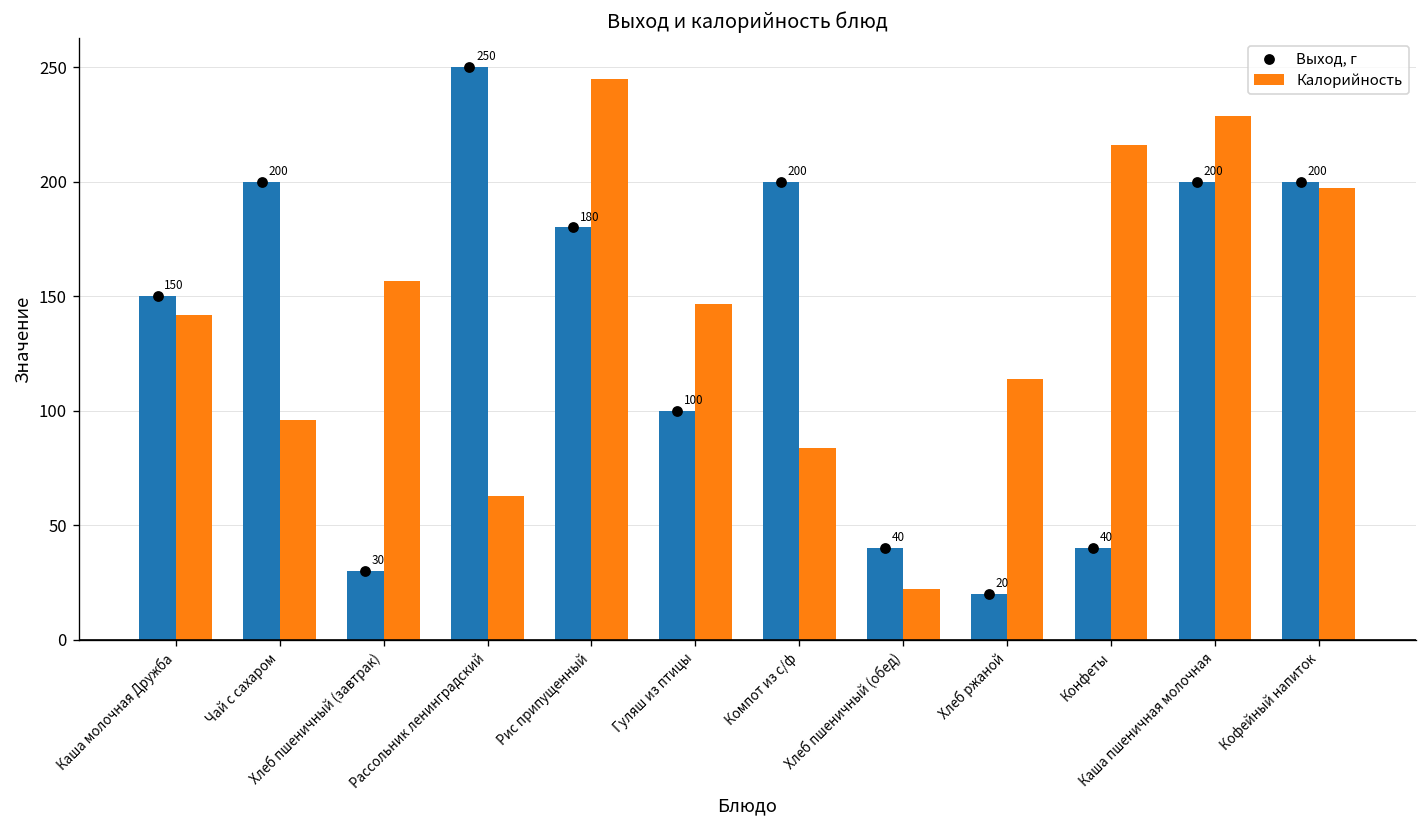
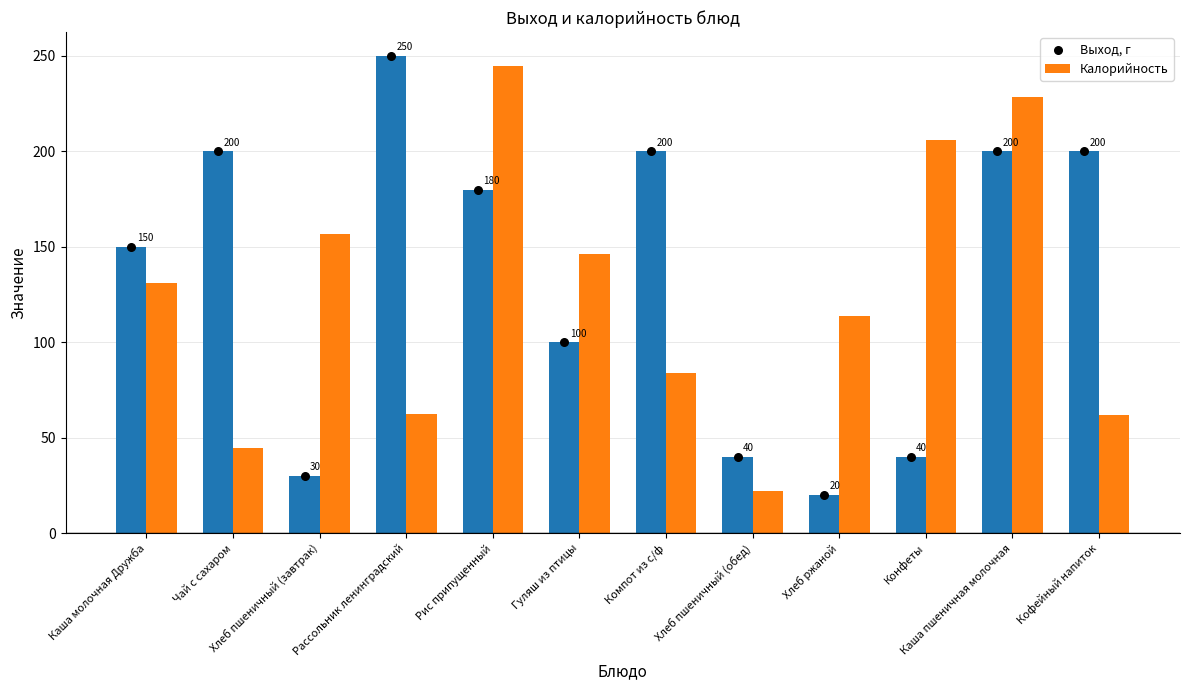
Калорийность, Каша молочная Дружба: 142 -> 131
Калорийность, Чай с сахаром: 96 -> 45
Калорийность, Конфеты: 216 -> 206
Калорийность, Кофейный напиток: 197 -> 62
